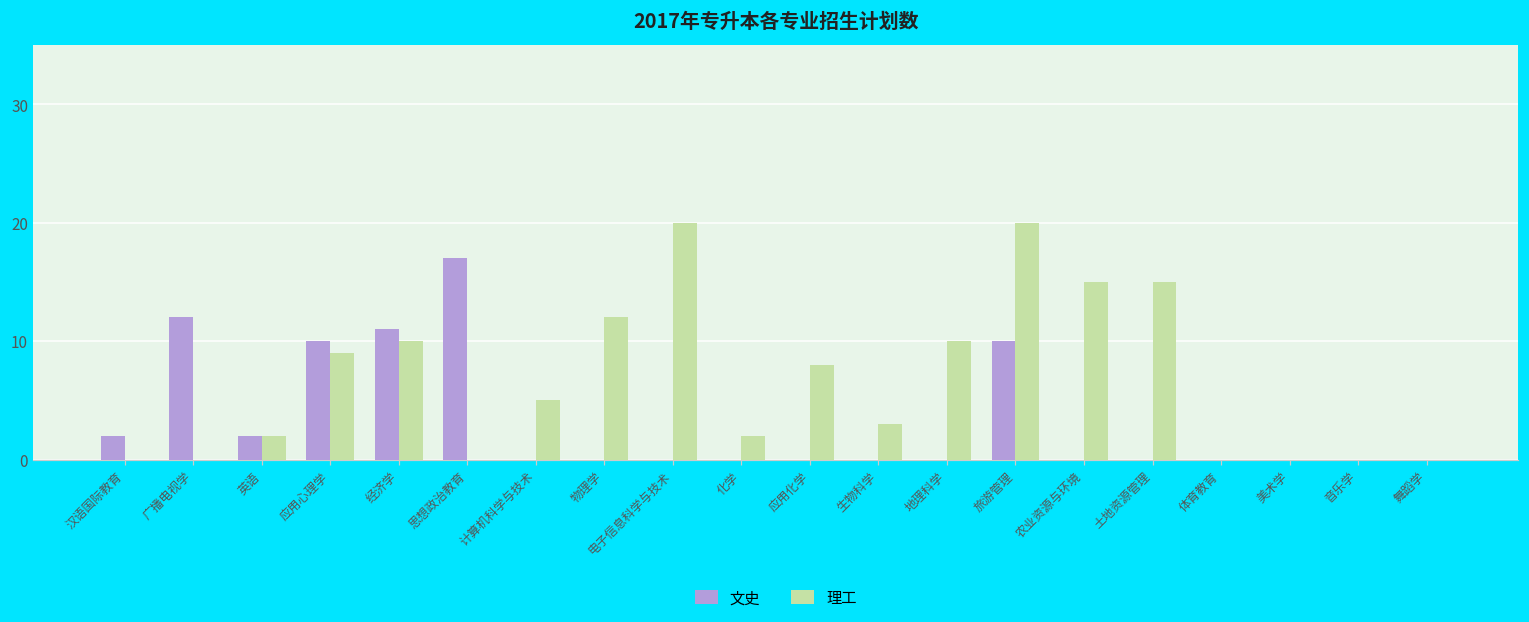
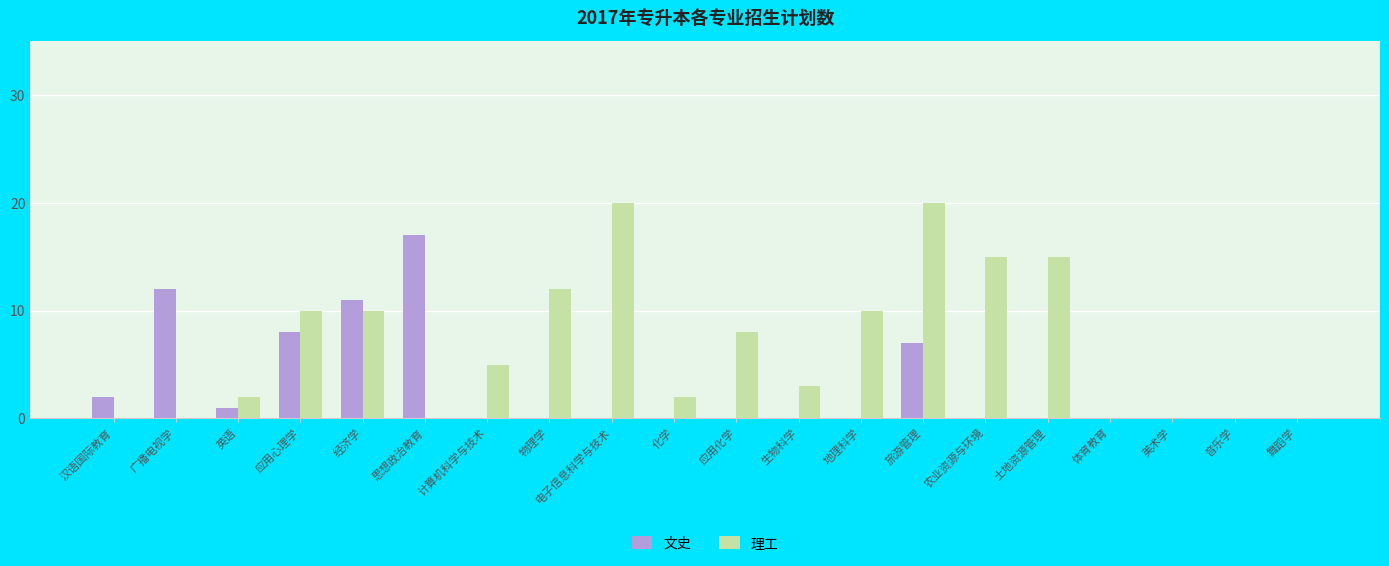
文史, 英语: 2 -> 1
文史, 应用心理学: 10 -> 8
理工, 应用心理学: 9 -> 10
文史, 旅游管理: 10 -> 7
